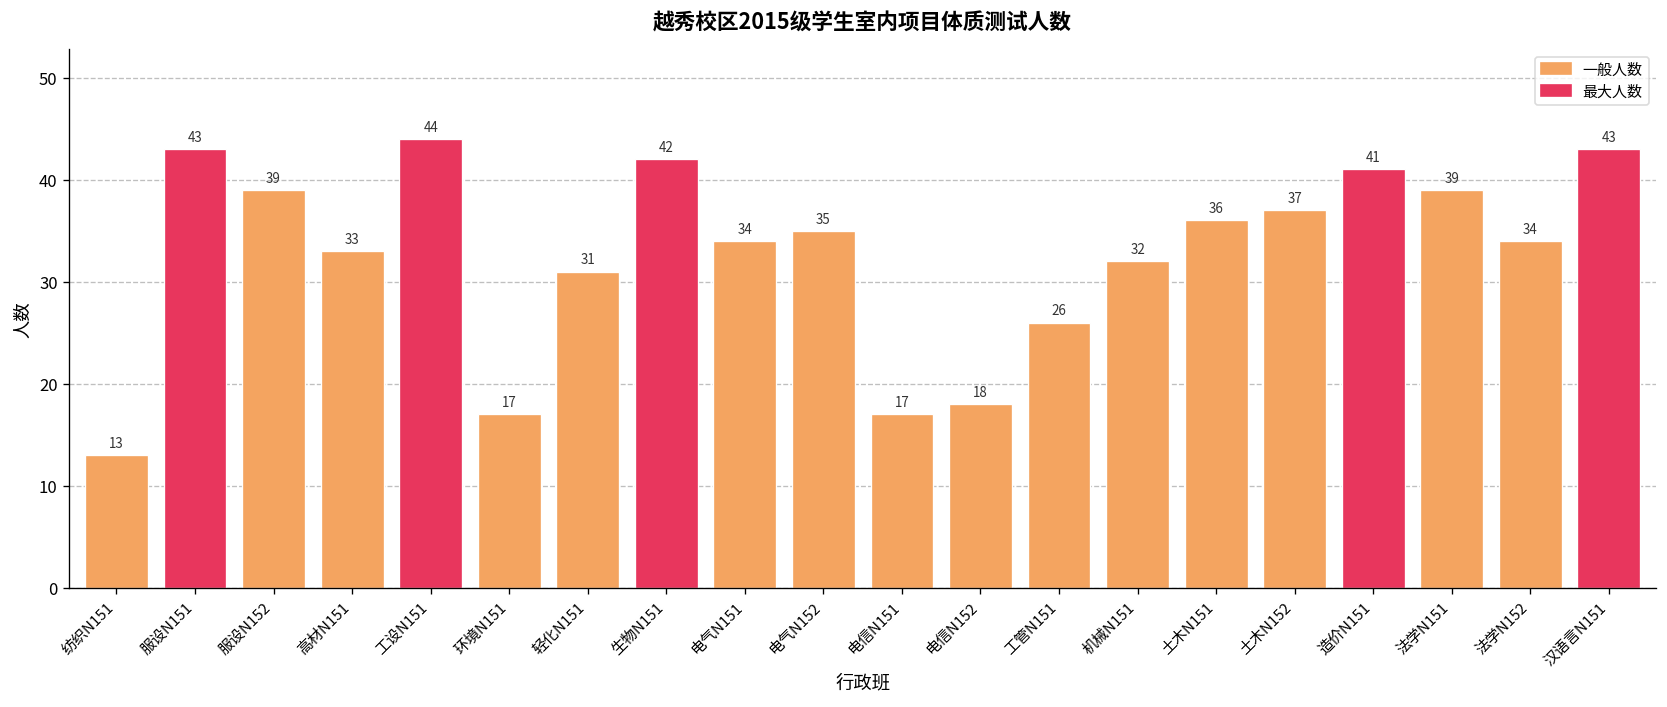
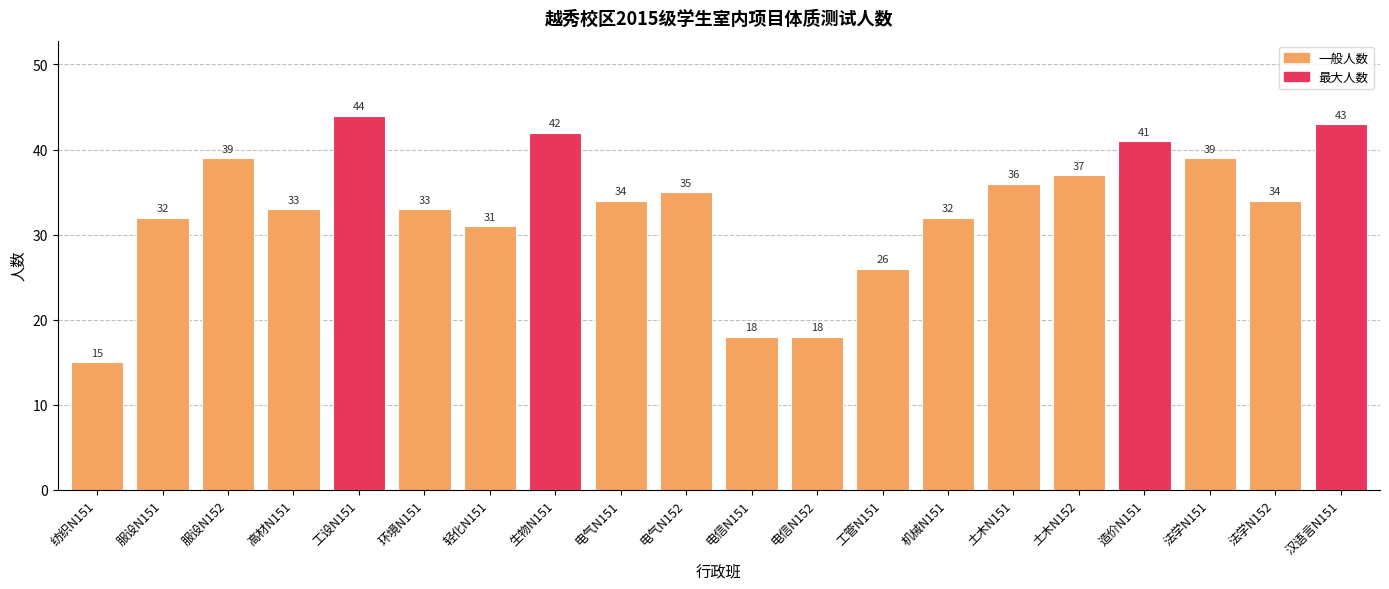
纺织N151: 13 -> 15
服设N151: 43 -> 32
环境N151: 17 -> 33
电信N151: 17 -> 18
